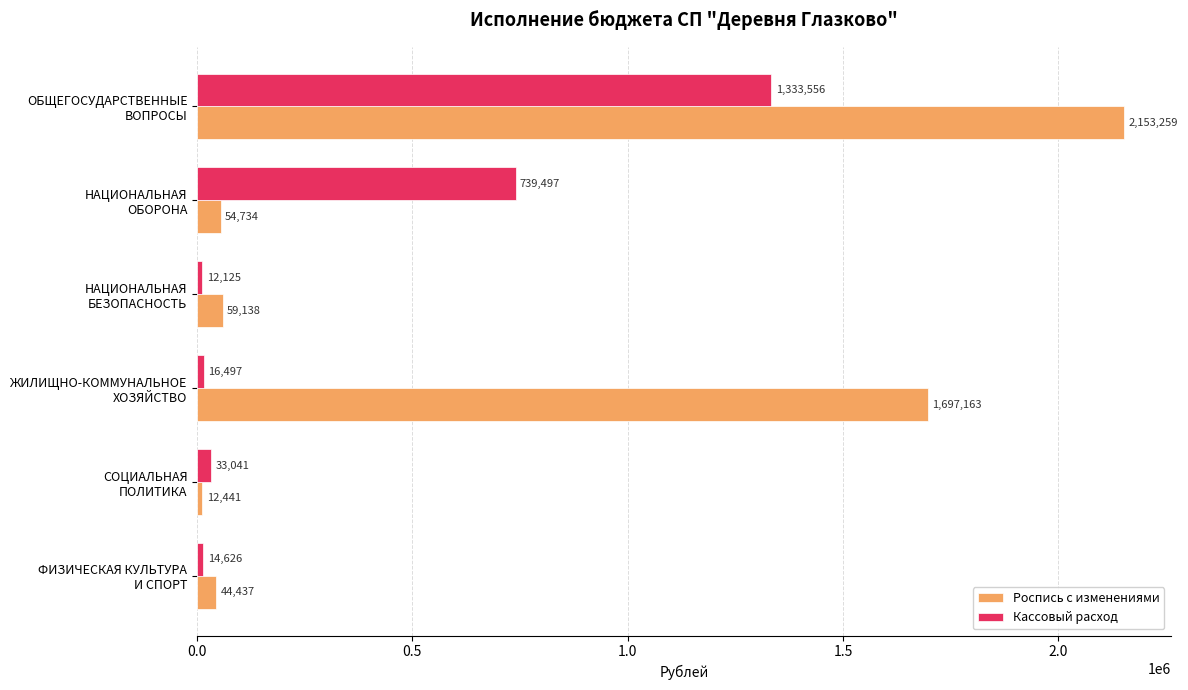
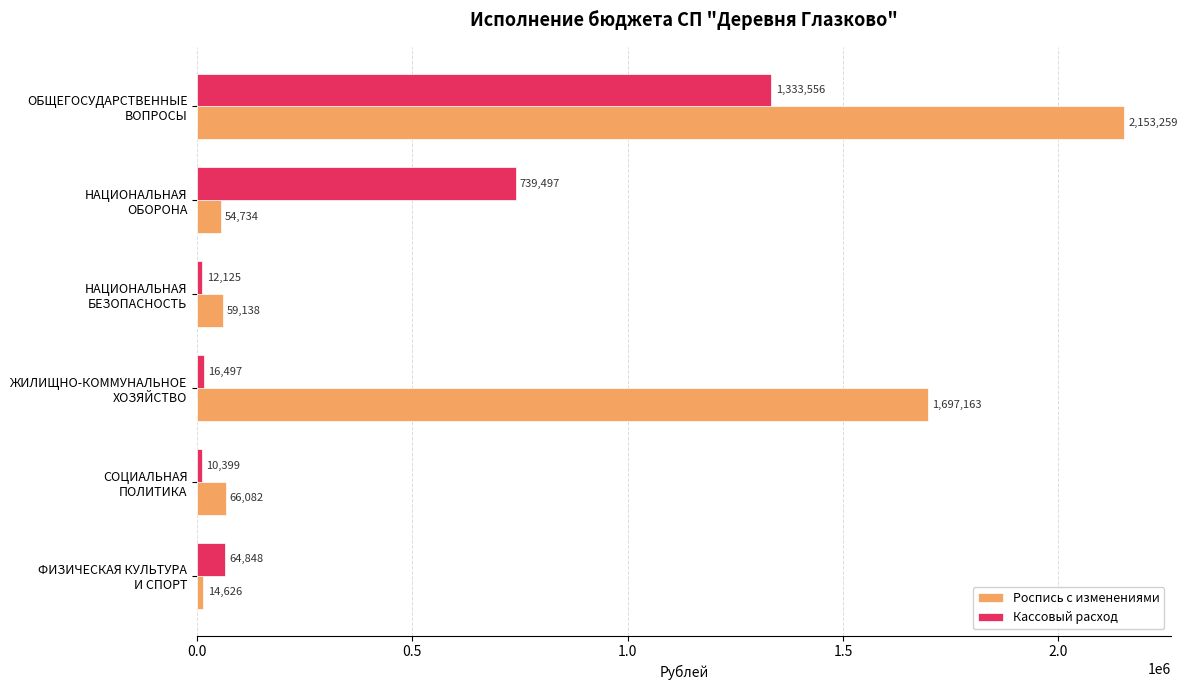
Кассовый расход, СОЦИАЛЬНАЯ ПОЛИТИКА: 33,041 -> 10,399
Роспись с изменениями, СОЦИАЛЬНАЯ ПОЛИТИКА: 12,441 -> 66,082
Кассовый расход, ФИЗИЧЕСКАЯ КУЛЬТУРА И СПОРТ: 14,626 -> 64,848
Роспись с изменениями, ФИЗИЧЕСКАЯ КУЛЬТУРА И СПОРТ: 44,437 -> 14,626
